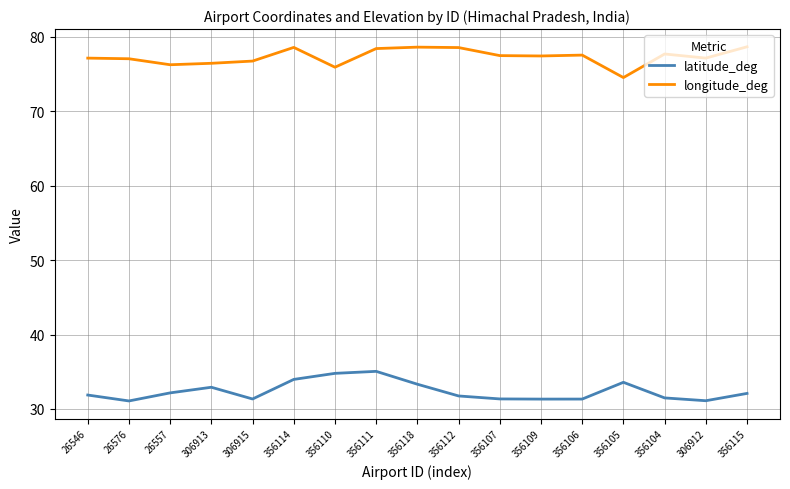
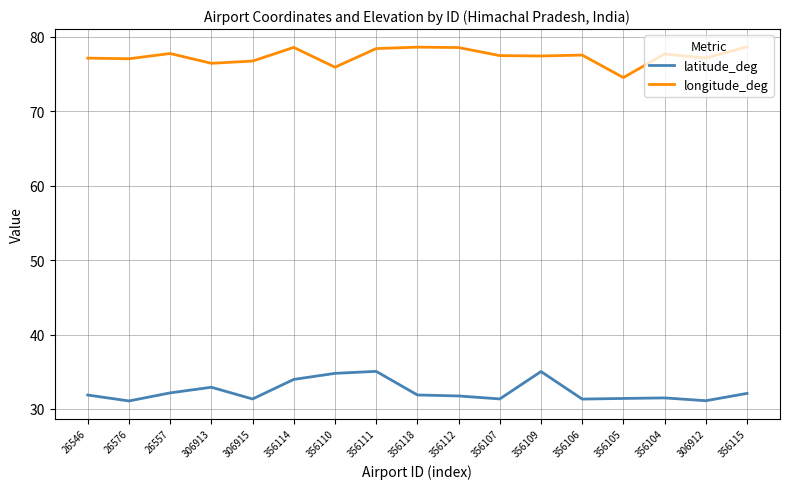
longitude_deg, 26557: 76 -> 78
latitude_deg, 356118: 33 -> 32
latitude_deg, 356109: 31 -> 35
latitude_deg, 356105: 34 -> 31
